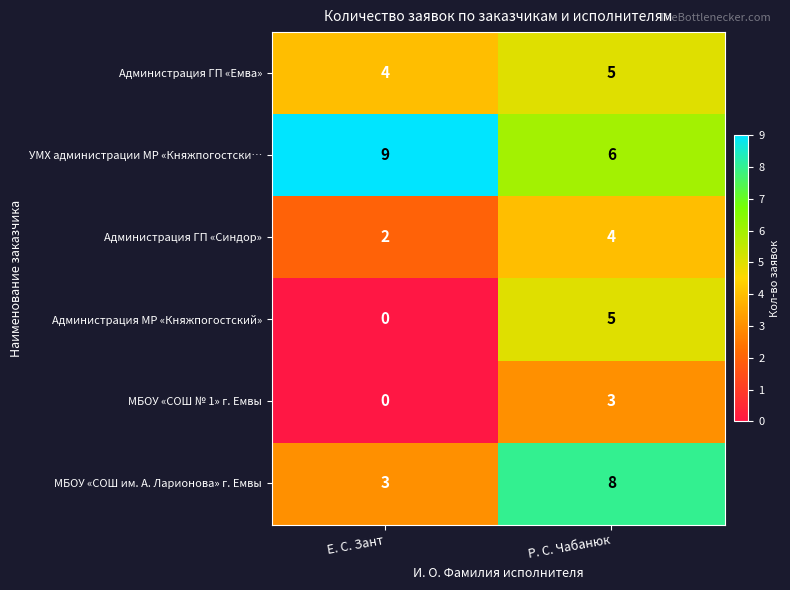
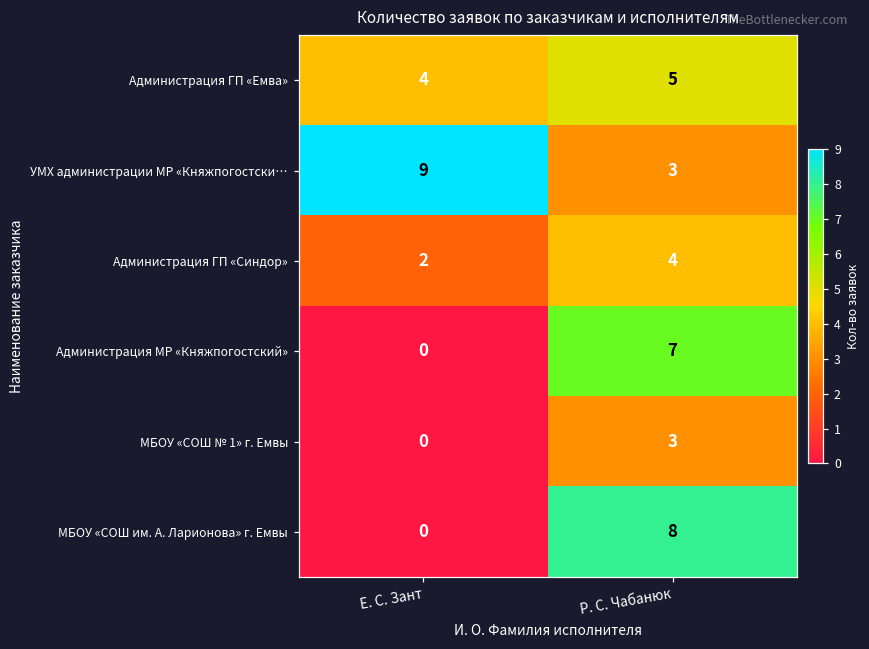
УМХ администрации МР «Княжпогостски…, Р. С. Чабанюк: 6 -> 3
Администрация МР «Княжпогостский», Р. С. Чабанюк: 5 -> 7
МБОУ «СОШ им. А. Ларионова» г. Емвы, Е. С. Зант: 3 -> 0
